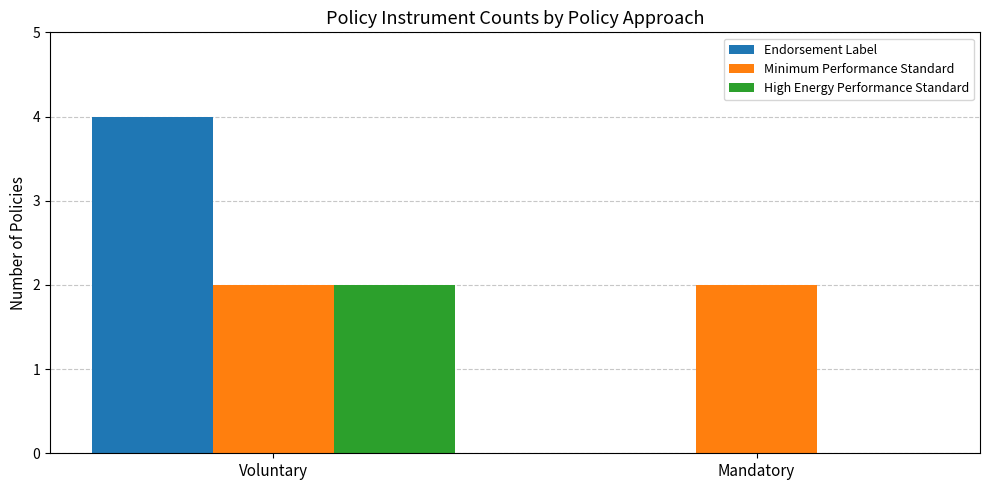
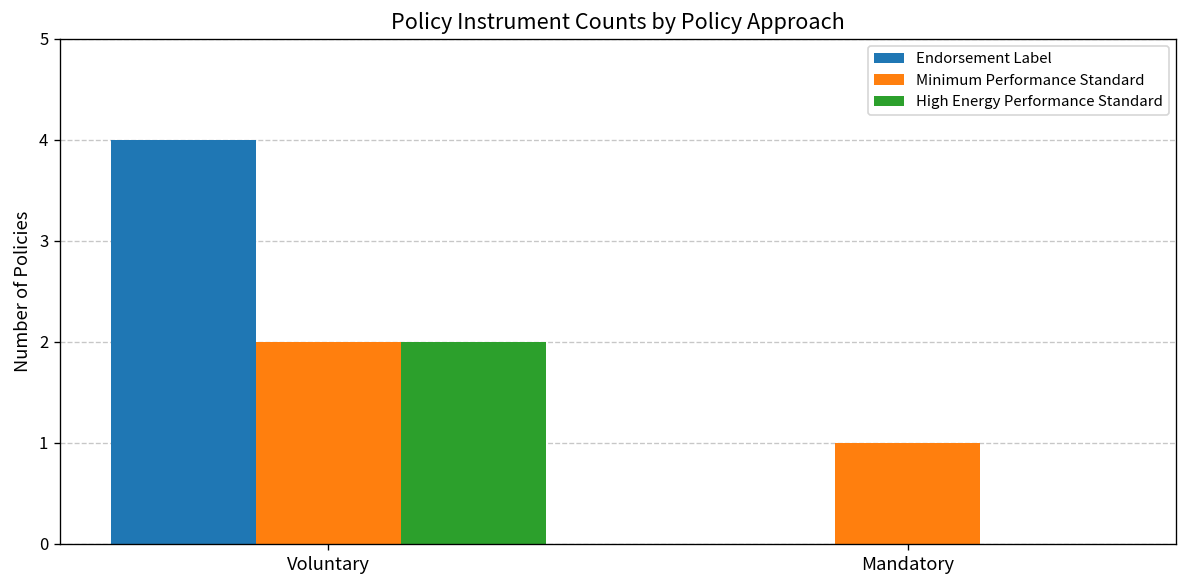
Minimum Performance Standard, Mandatory: 2 -> 1
